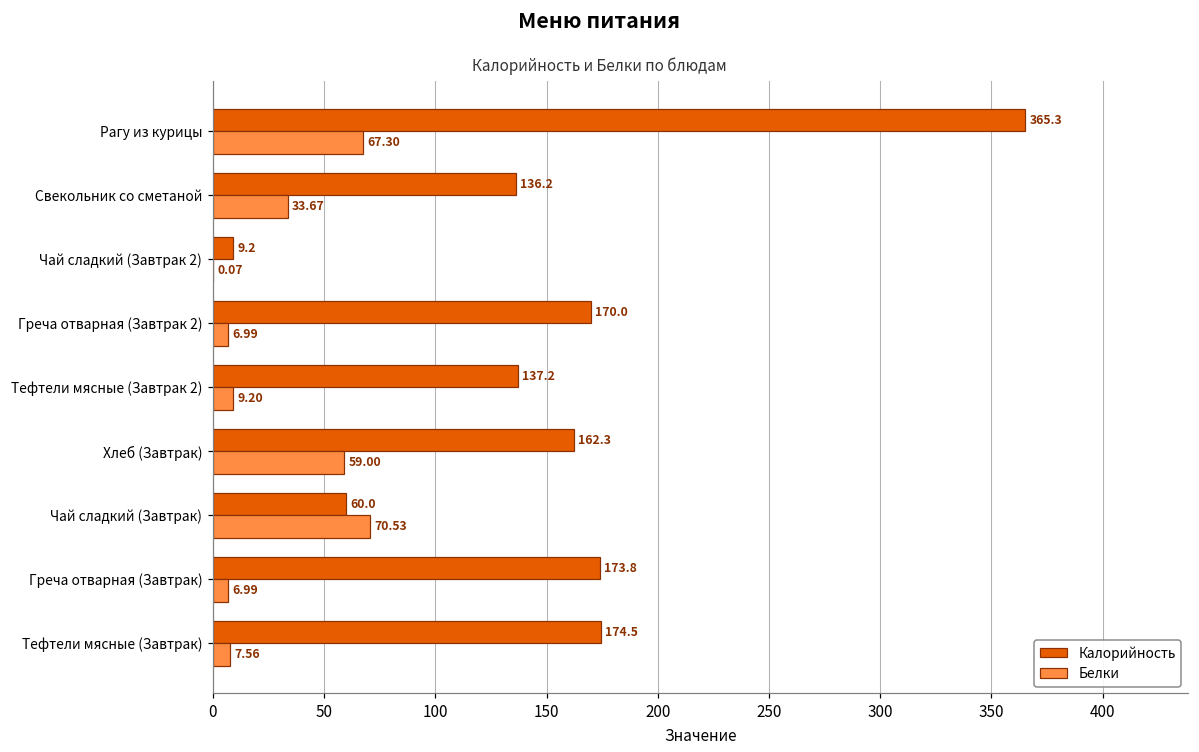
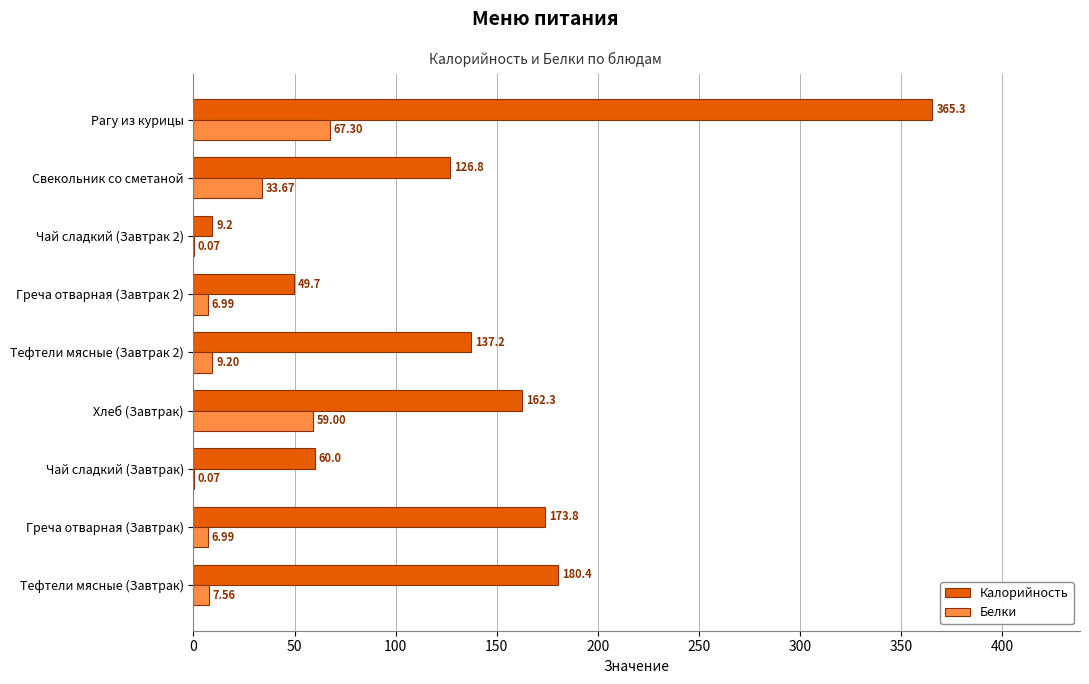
Калорийность, Свекольник со сметаной: 136.2 -> 126.8
Калорийность, Греча отварная (Завтрак 2): 170.0 -> 49.7
Белки, Чай сладкий (Завтрак): 70.53 -> 0.07
Калорийность, Тефтели мясные (Завтрак): 174.5 -> 180.4
